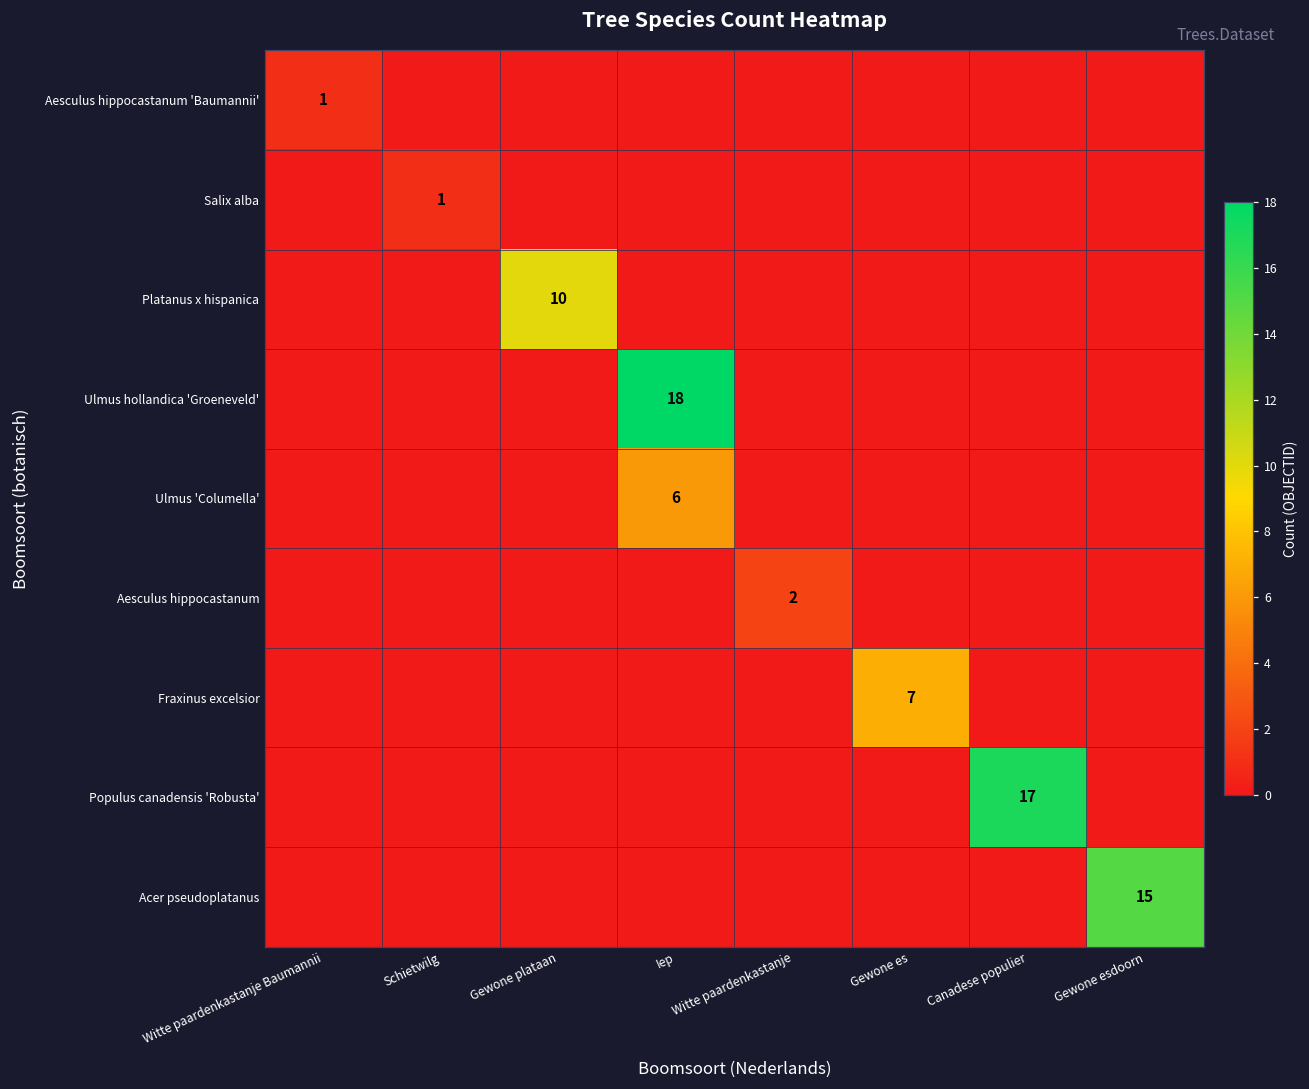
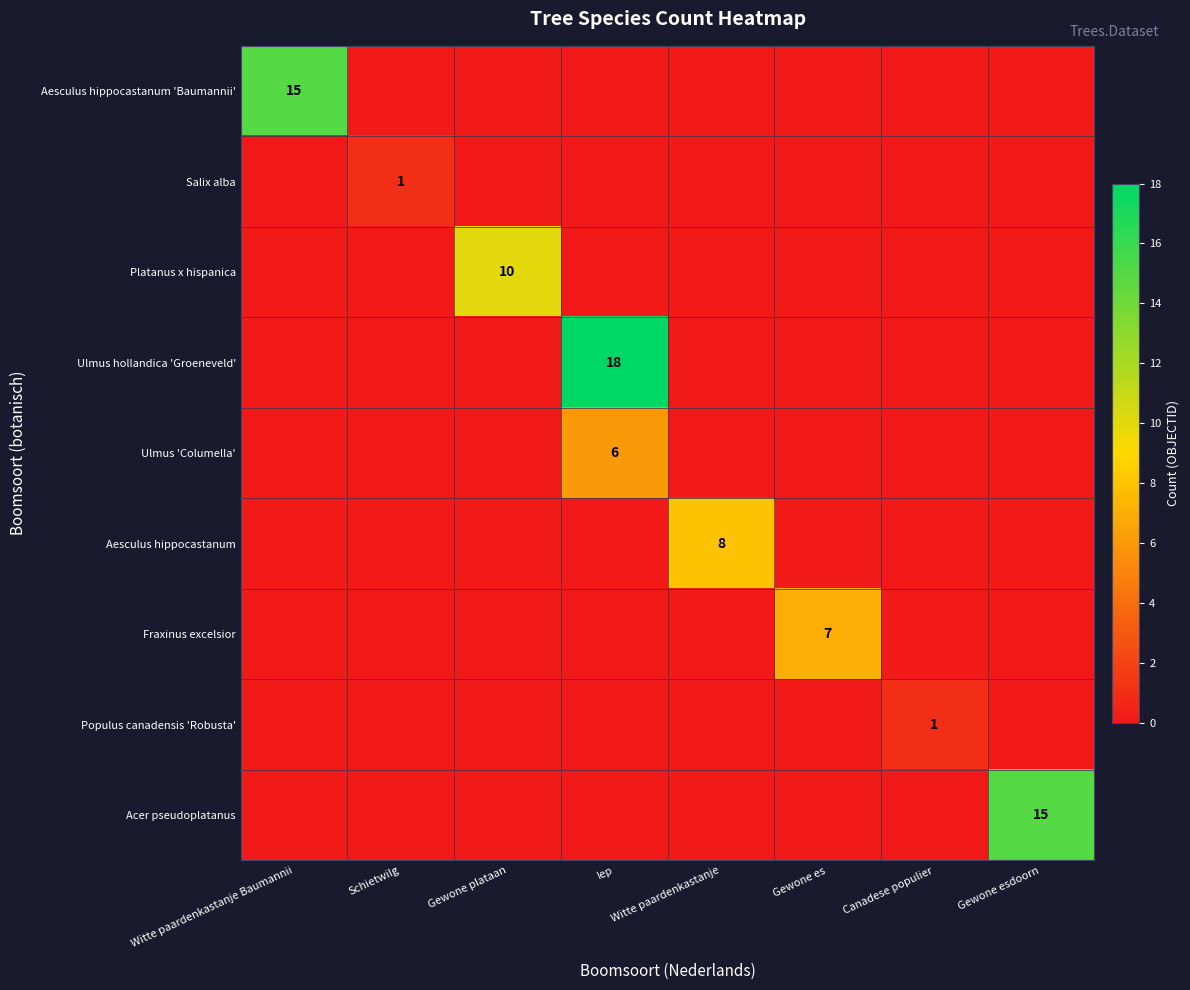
Aesculus hippocastanum 'Baumannii', Witte paardenkastanje Baumannii: 1 -> 15
Aesculus hippocastanum, Witte paardenkastanje: 2 -> 8
Populus canadensis 'Robusta', Canadese populier: 17 -> 1
